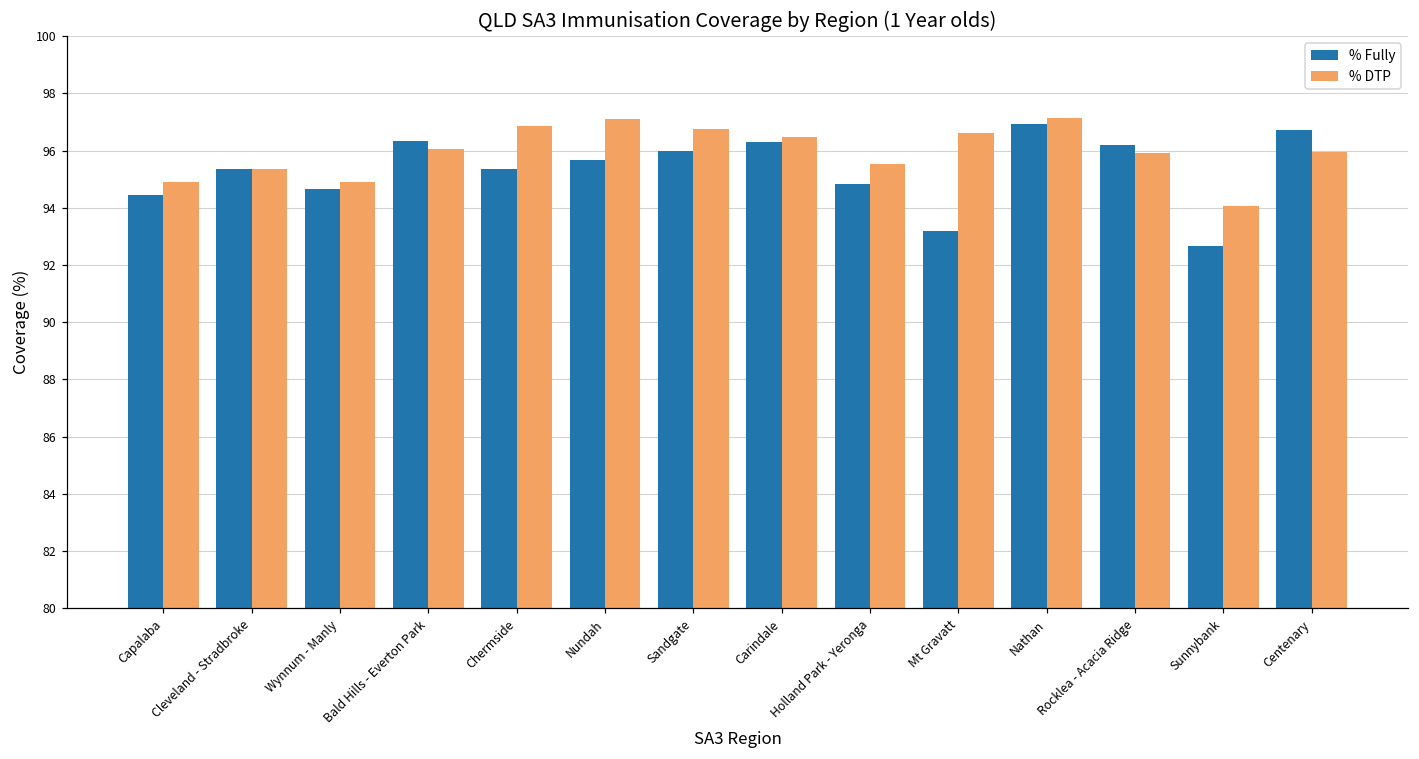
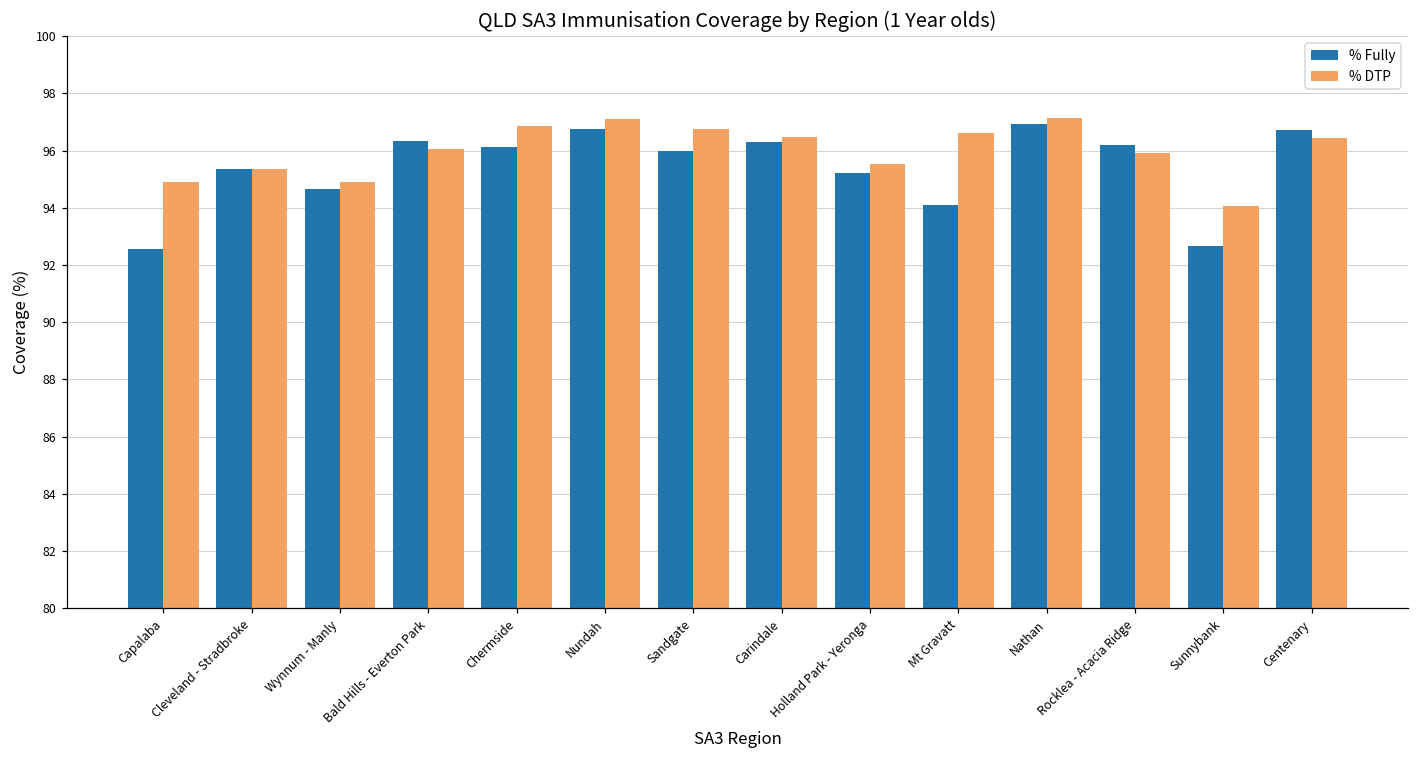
% Fully, Capalaba: 94.5 -> 92.6
% Fully, Chermside: 95.4 -> 96.1
% Fully, Nundah: 95.7 -> 96.8
% Fully, Holland Park - Yeronga: 94.9 -> 95.2
% Fully, Mt Gravatt: 93.2 -> 94.1
% DTP, Centenary: 96.0 -> 96.5
